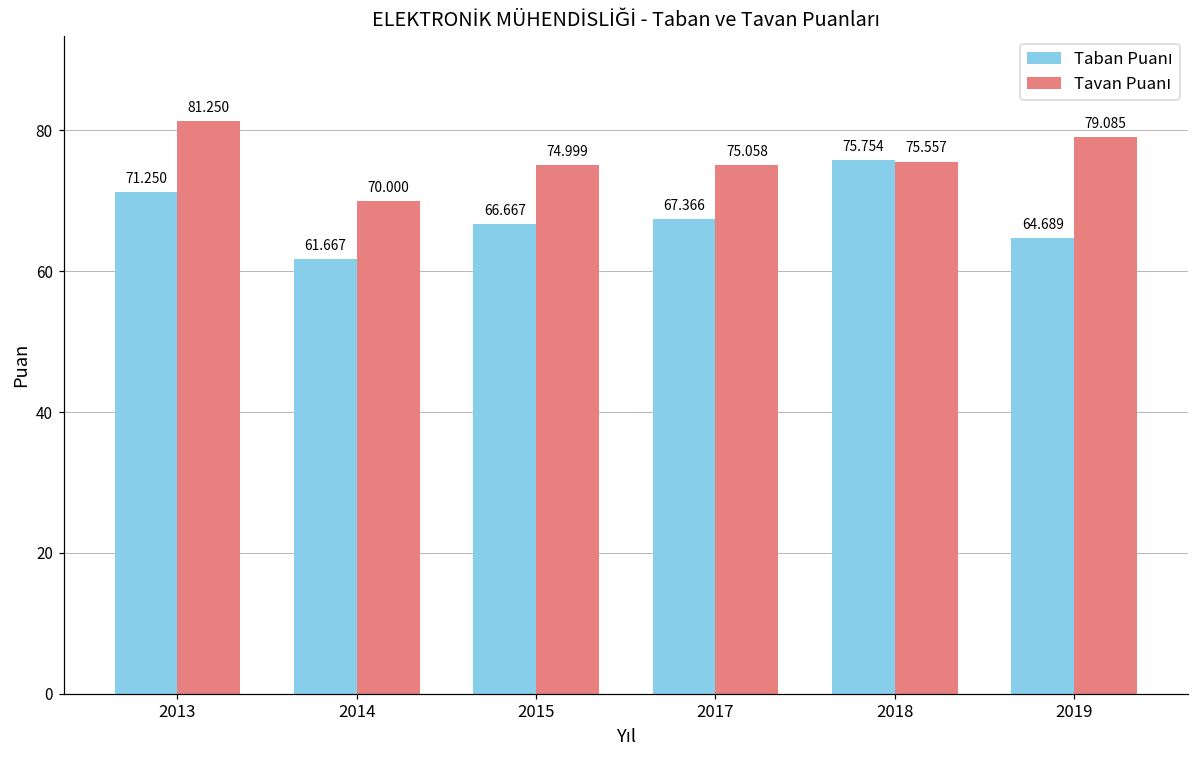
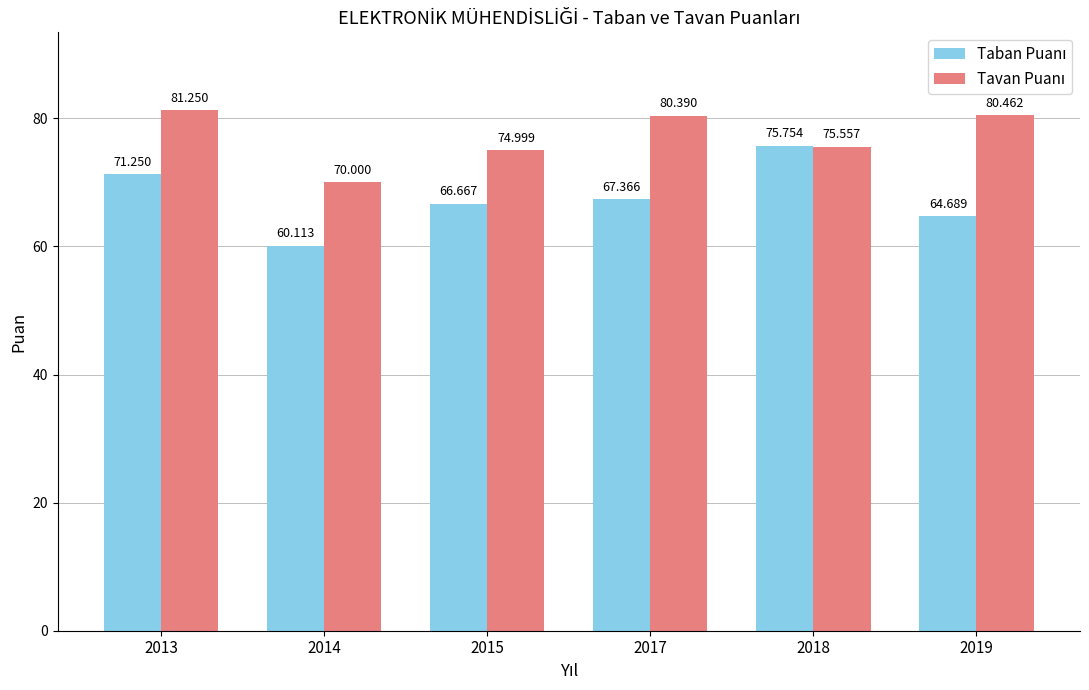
Taban Puanı, 2014: 61.667 -> 60.113
Tavan Puanı, 2017: 75.058 -> 80.390
Tavan Puanı, 2019: 79.085 -> 80.462
